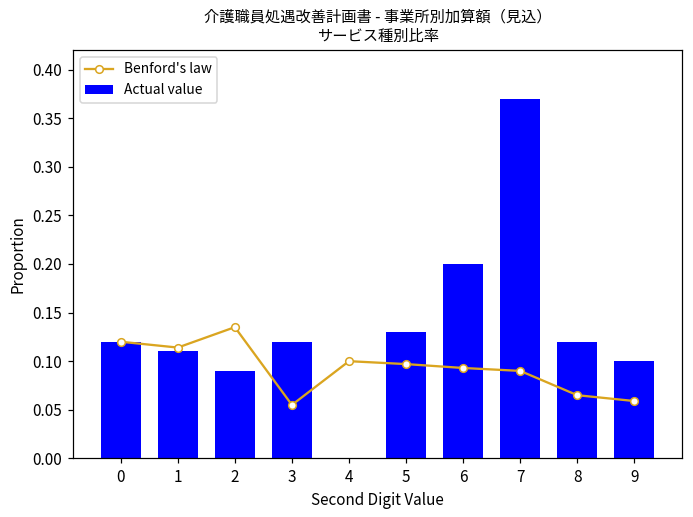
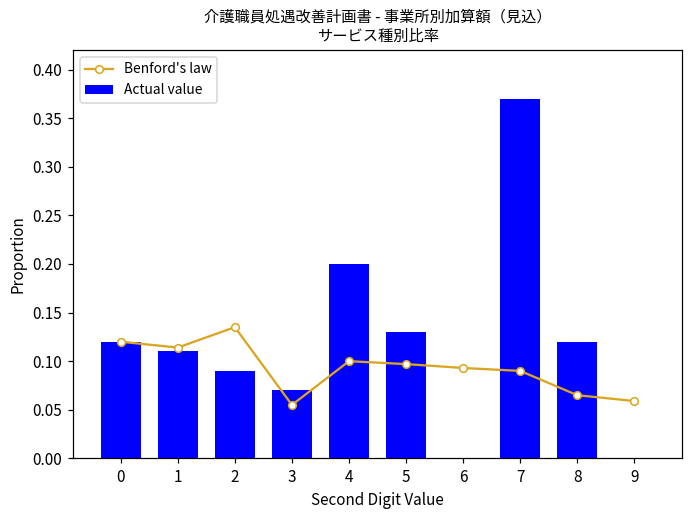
Actual value, 3: 0.12 -> 0.07
Actual value, 4: 0.0 -> 0.2
Actual value, 6: 0.2 -> 0.0
Actual value, 9: 0.1 -> 0.0
